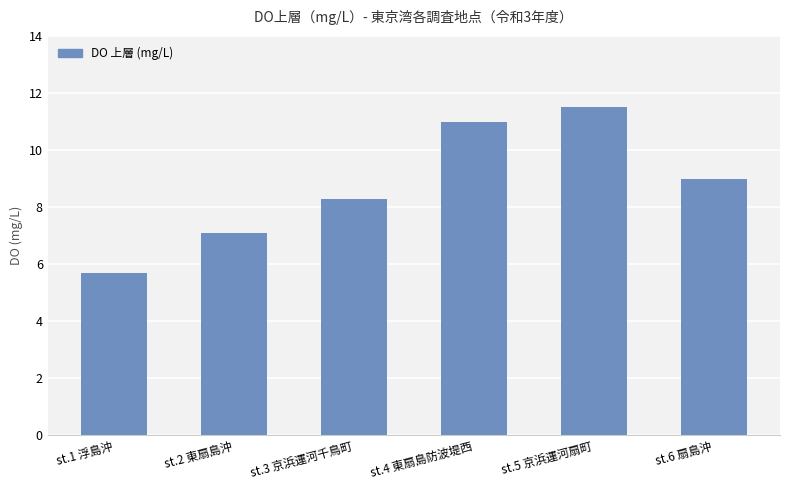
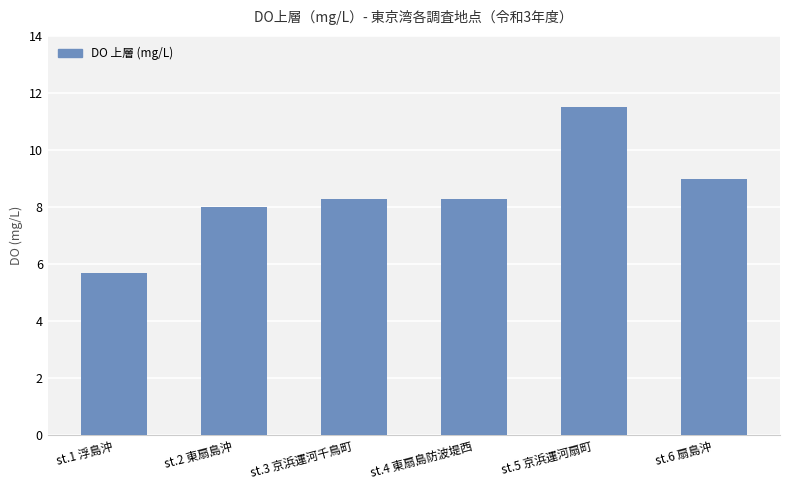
st.2 東扇島沖: 7.1 -> 8.0
st.4 東扇島防波堤西: 11.0 -> 8.3
